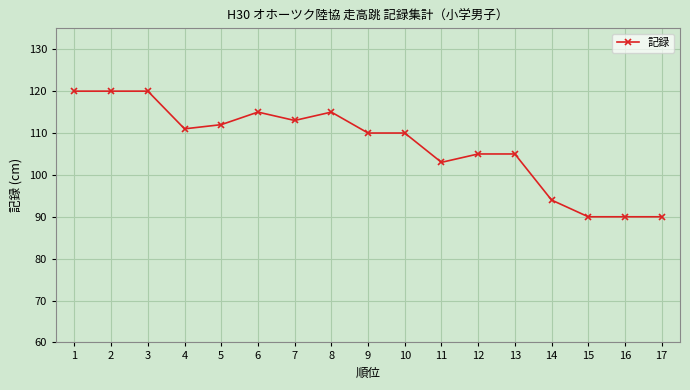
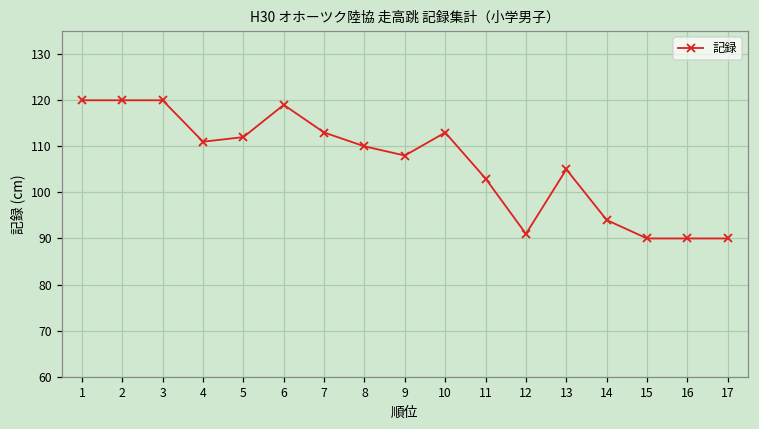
6: 115 -> 119
8: 115 -> 110
9: 110 -> 108
10: 110 -> 113
12: 105 -> 91
